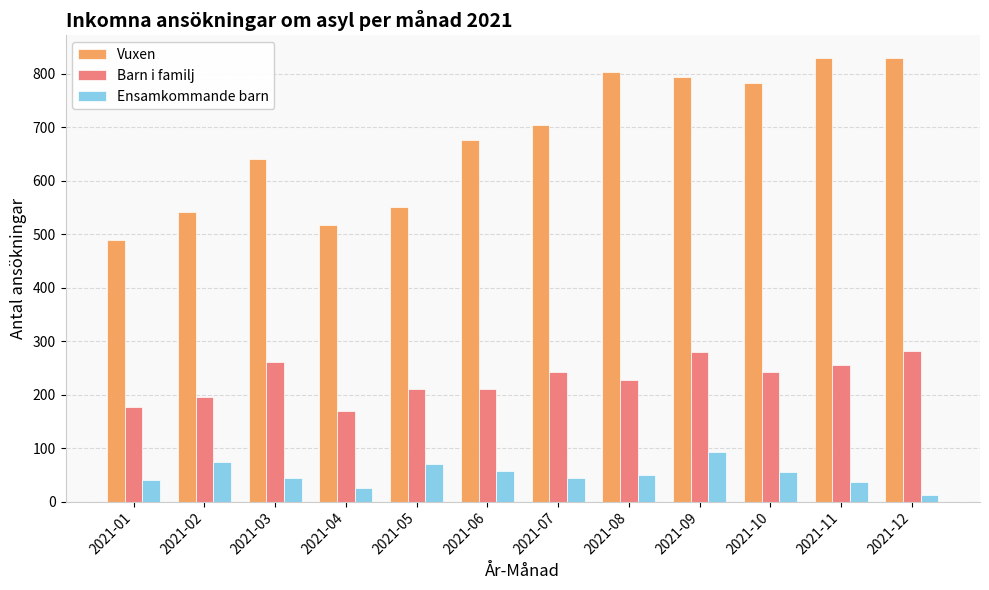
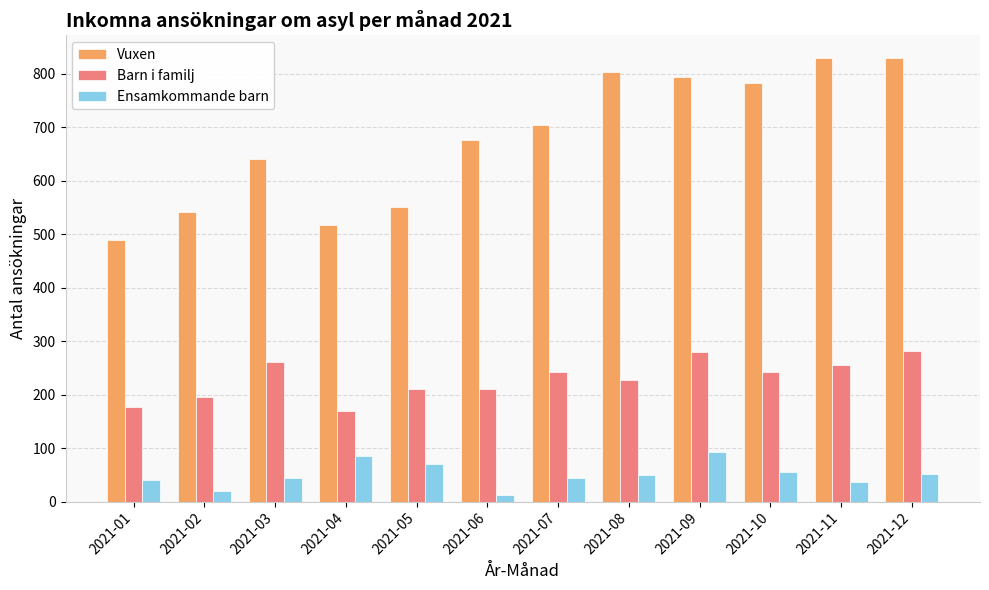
Ensamkommande barn, 2021-02: 70 -> 20
Ensamkommande barn, 2021-04: 30 -> 90
Ensamkommande barn, 2021-06: 60 -> 10
Ensamkommande barn, 2021-12: 10 -> 50
